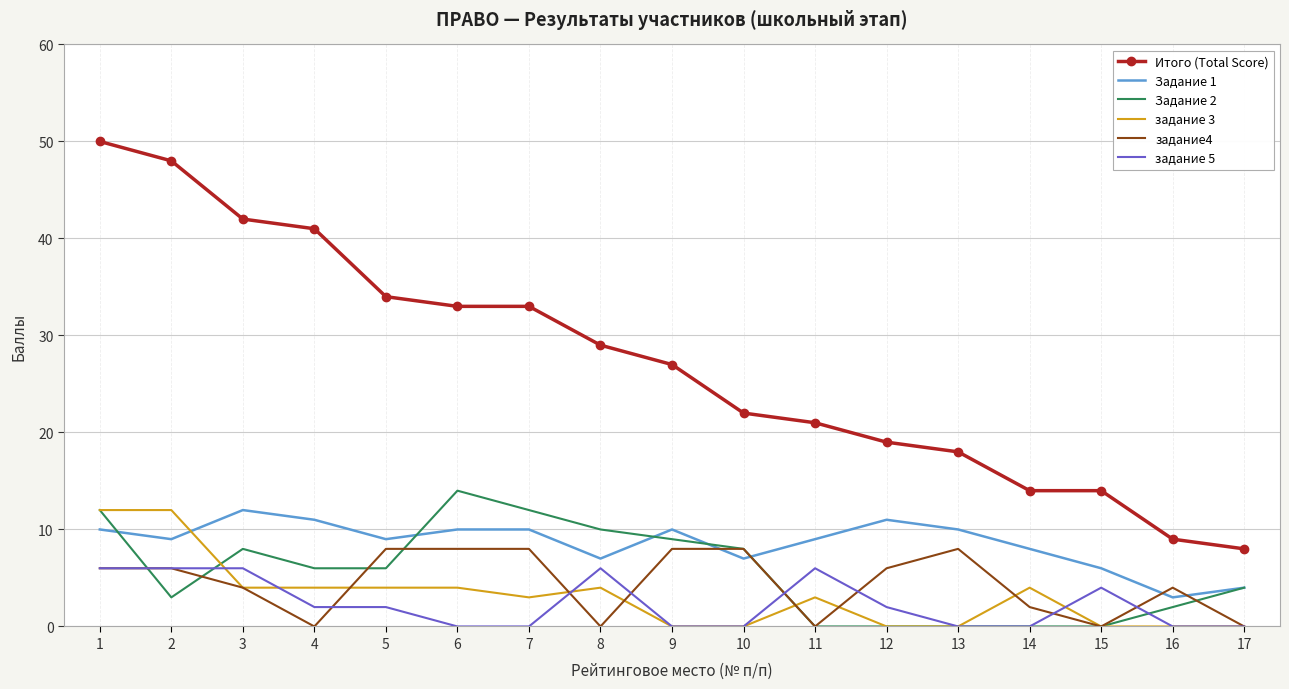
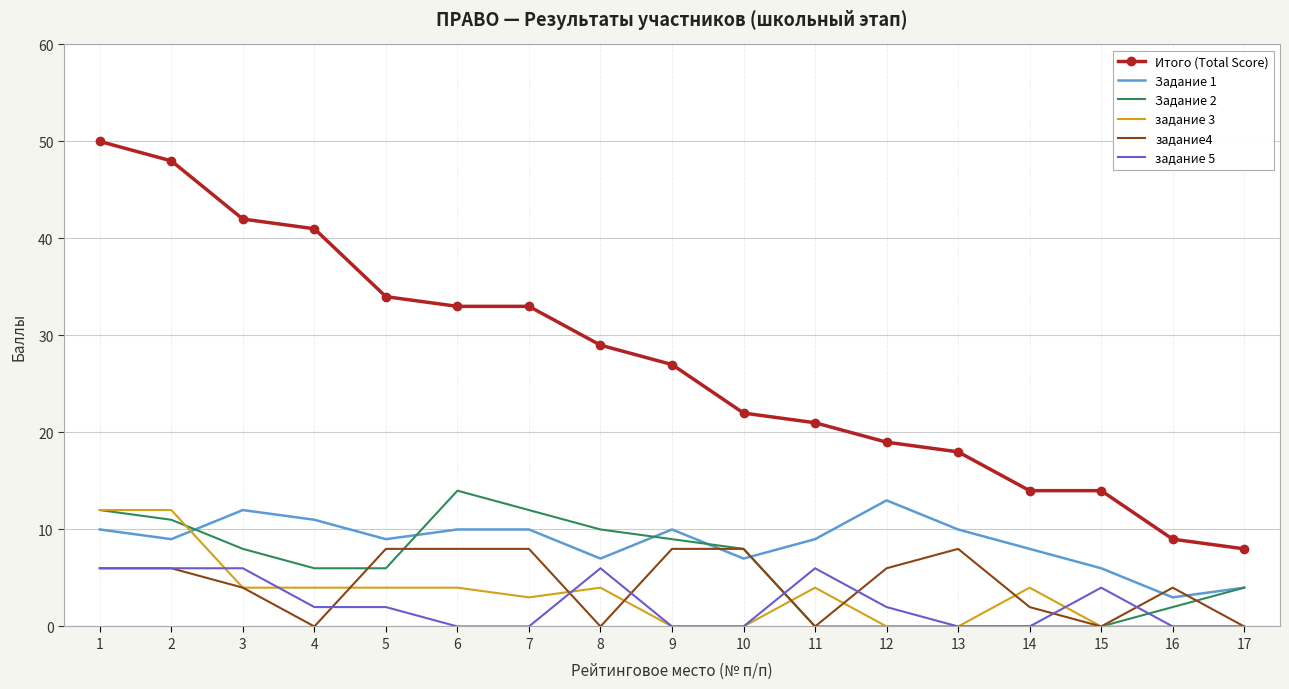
Задание 2, 2: 3 -> 11
задание 3, 11: 3 -> 4
Задание 1, 12: 11 -> 13
